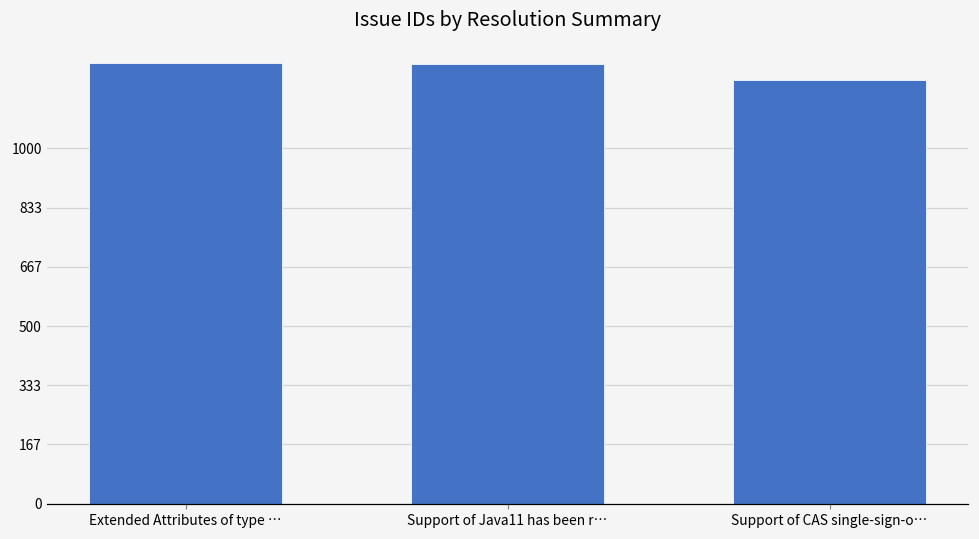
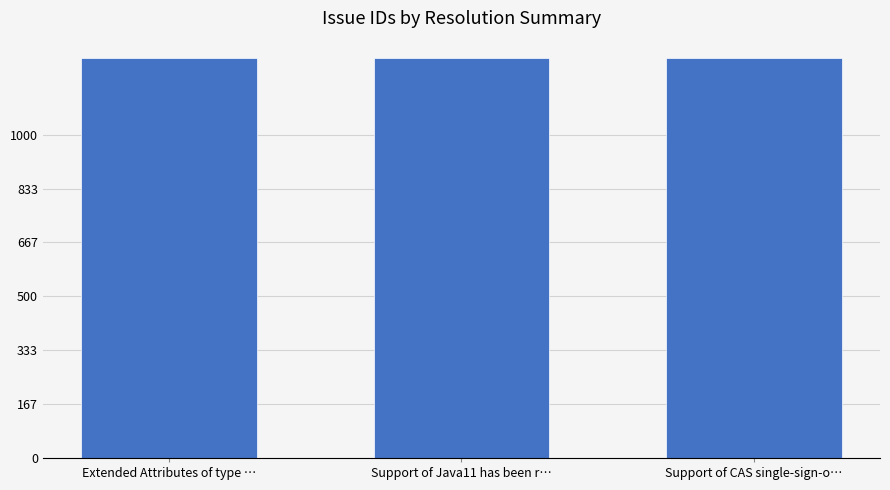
Support of CAS single-sign-o…: 1190 -> 1240
